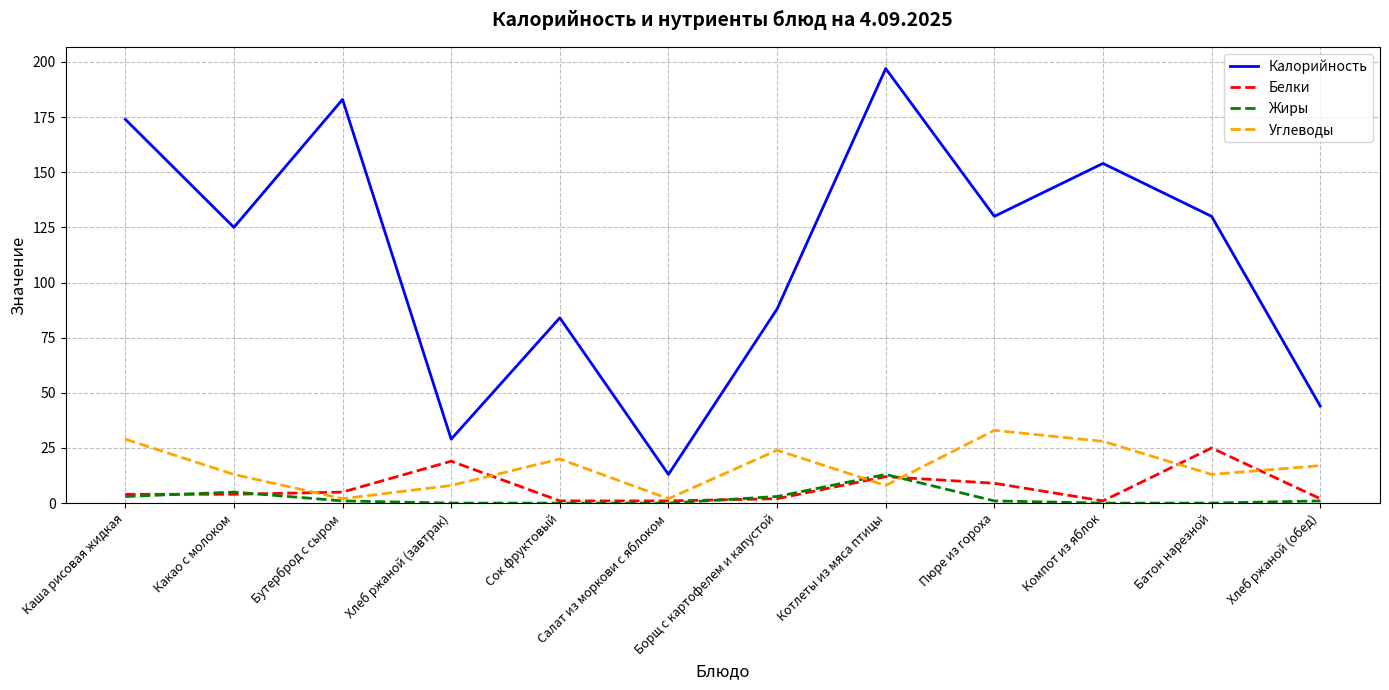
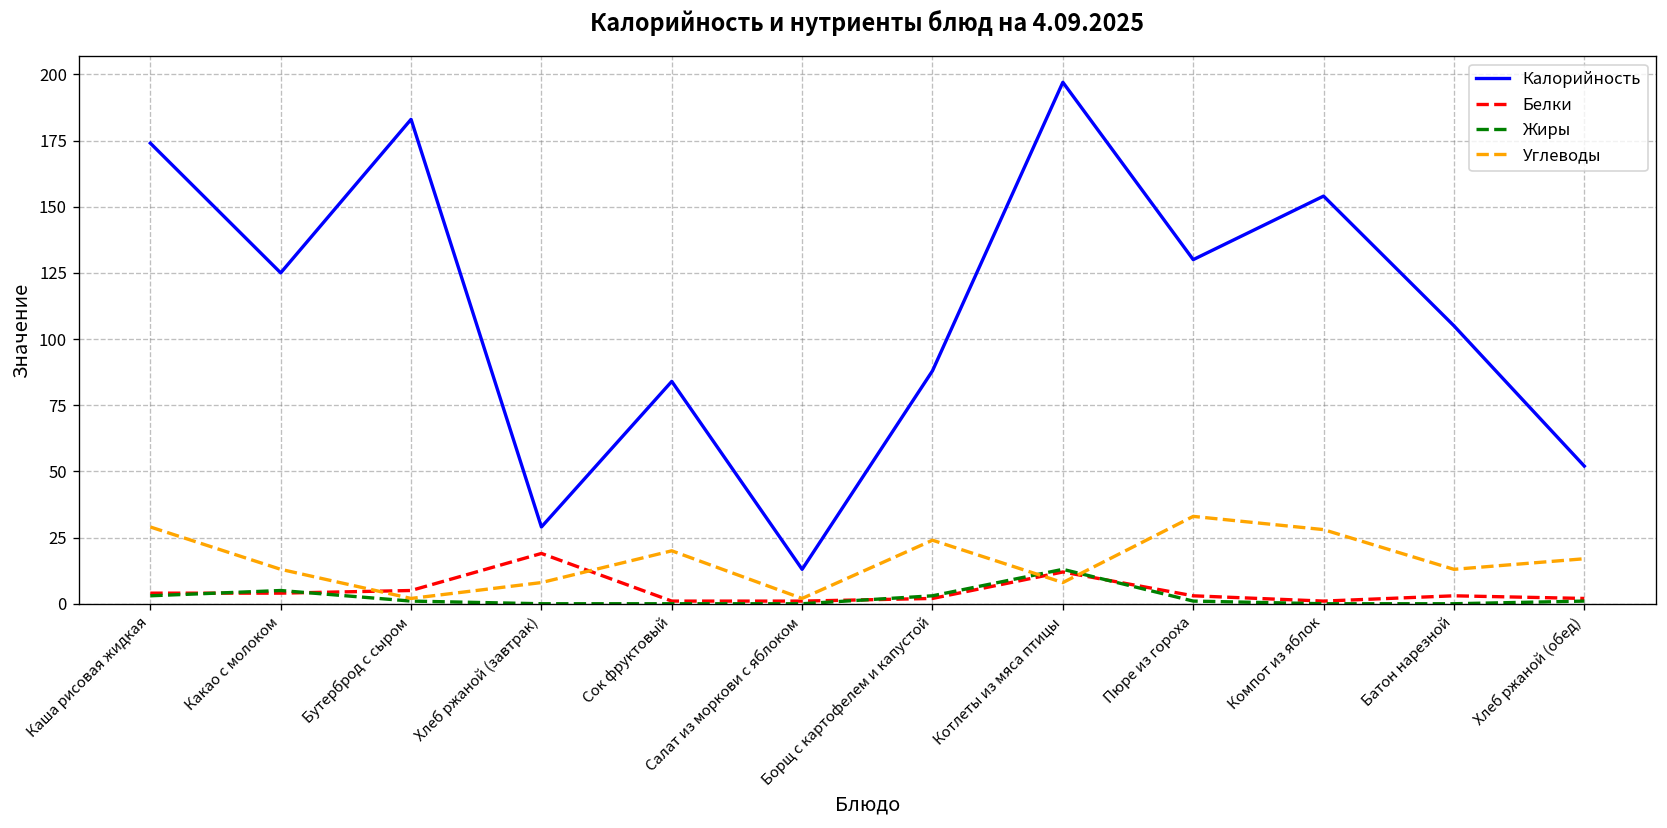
Белки, Пюре из гороха: 9 -> 3
Калорийность, Батон нарезной: 130 -> 105
Белки, Батон нарезной: 25 -> 3
Калорийность, Хлеб ржаной (обед): 44 -> 52
